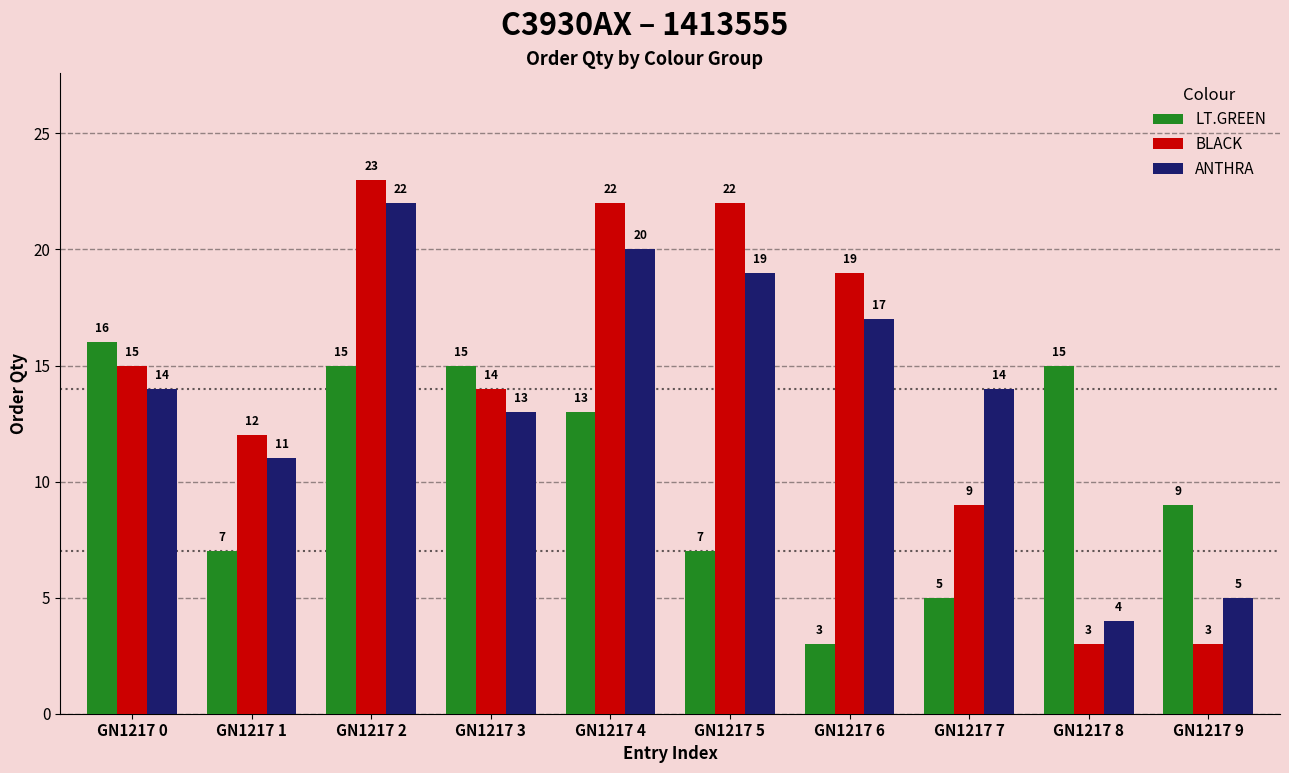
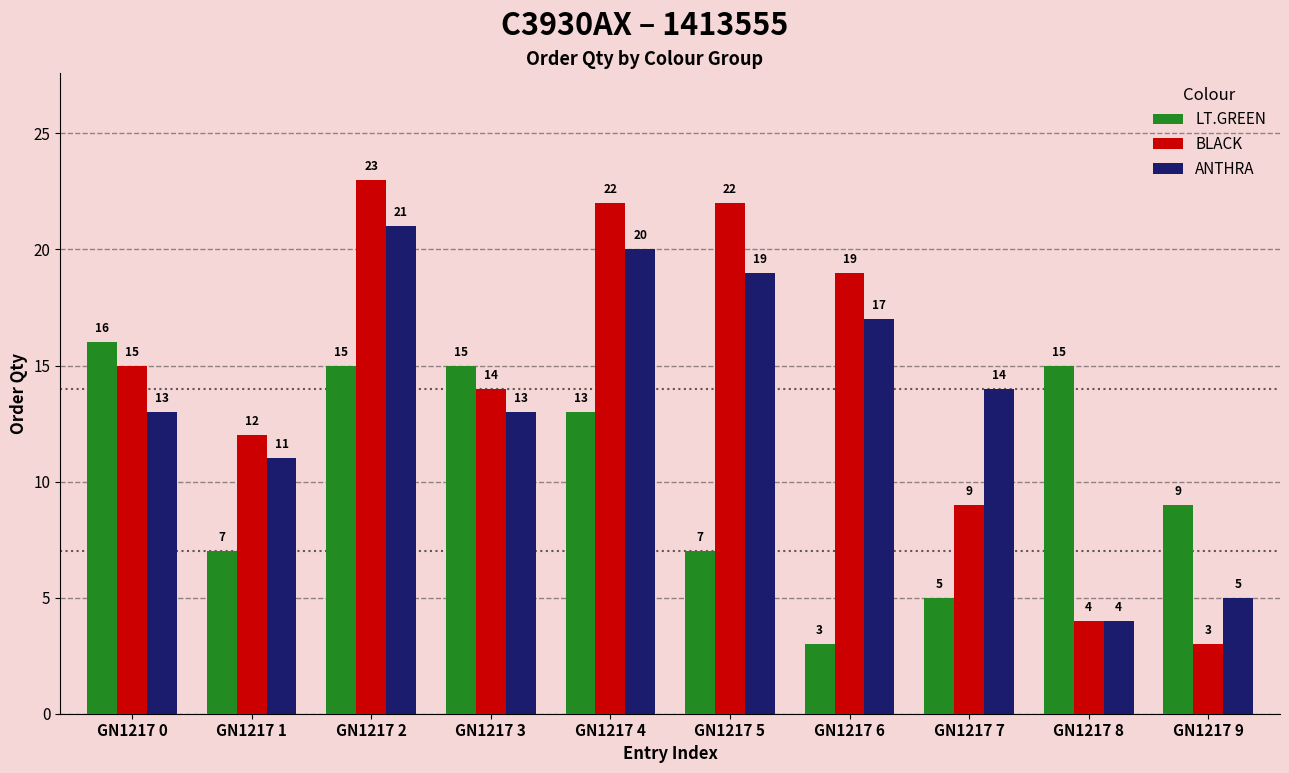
ANTHRA, GN1217 0: 14 -> 13
ANTHRA, GN1217 2: 22 -> 21
BLACK, GN1217 8: 3 -> 4
